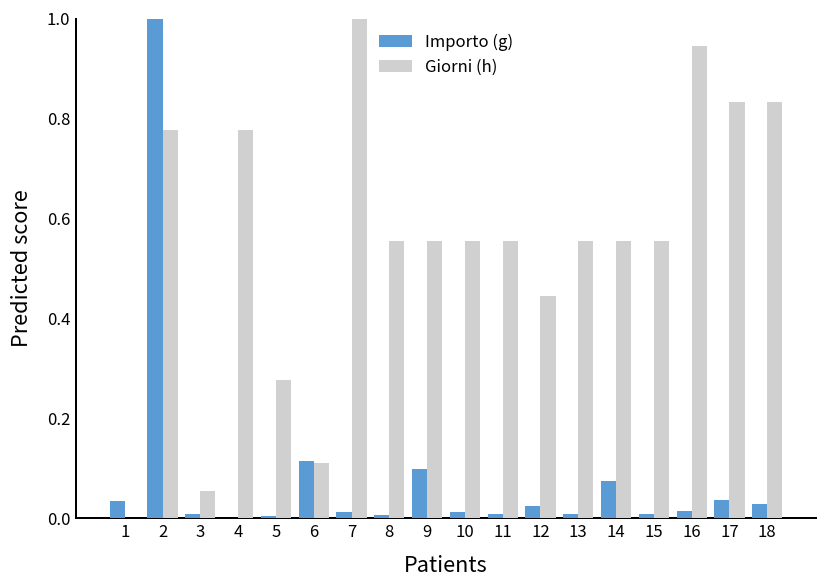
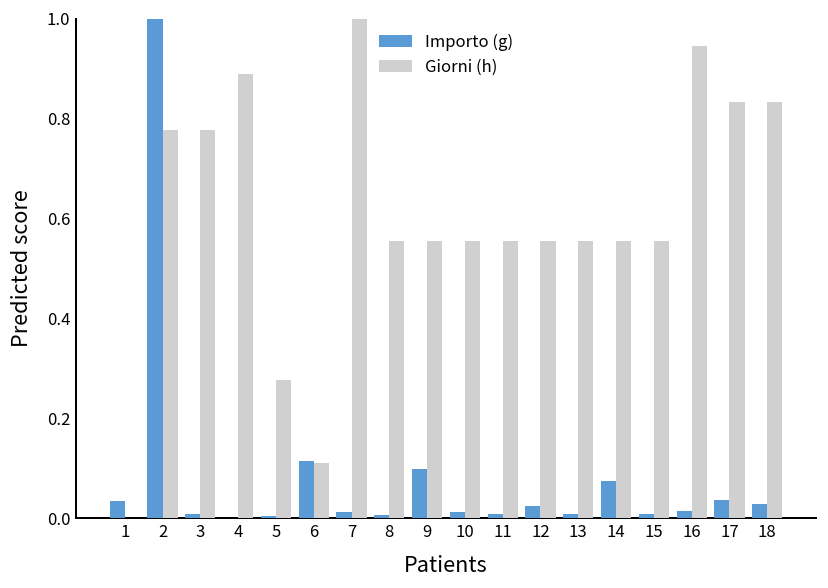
Giorni (h), 3: 0.06 -> 0.78
Giorni (h), 4: 0.78 -> 0.89
Giorni (h), 12: 0.44 -> 0.56
